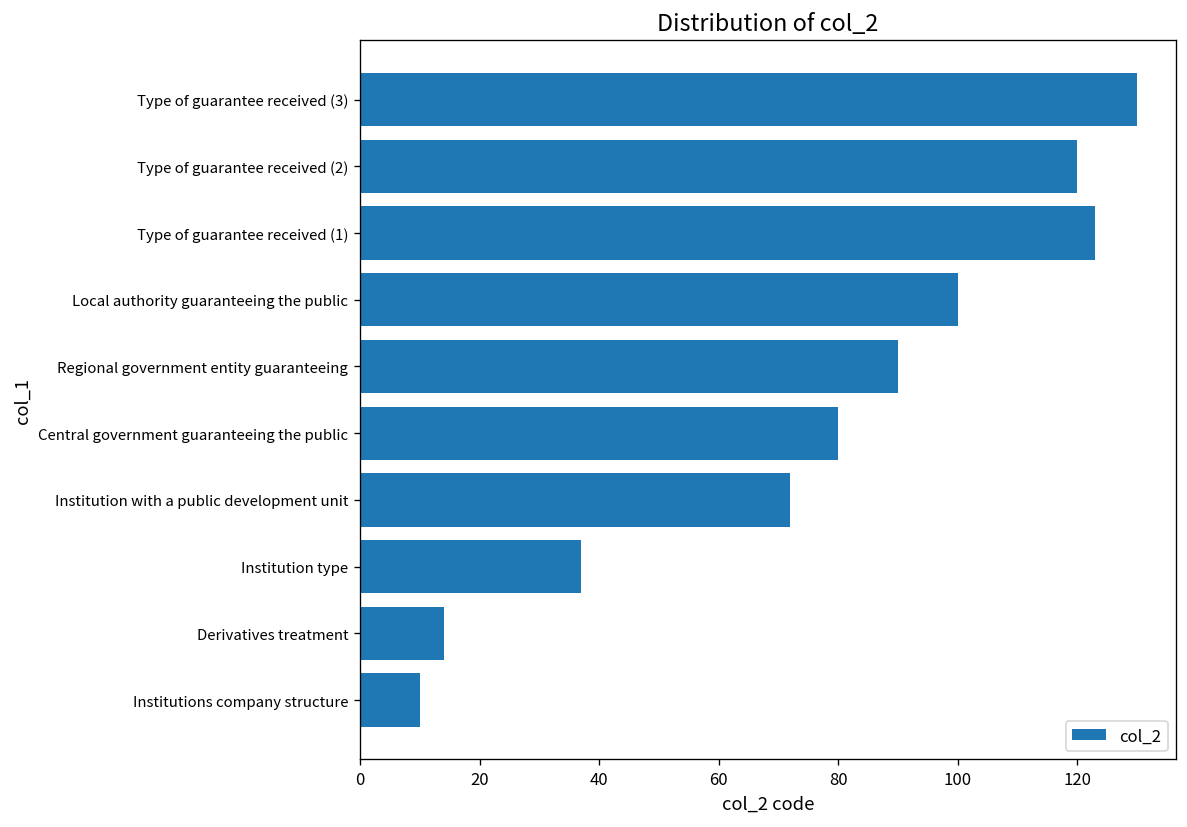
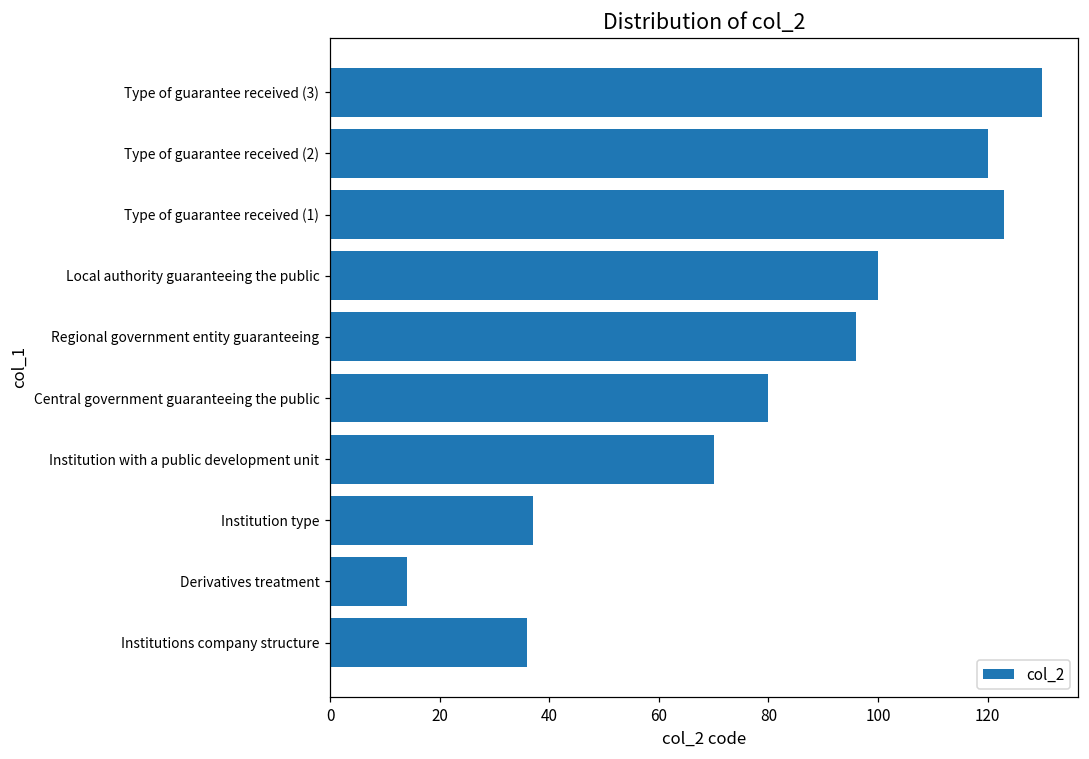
Regional government entity guaranteeing: 90 -> 96
Institution with a public development unit: 72 -> 70
Institutions company structure: 10 -> 36
